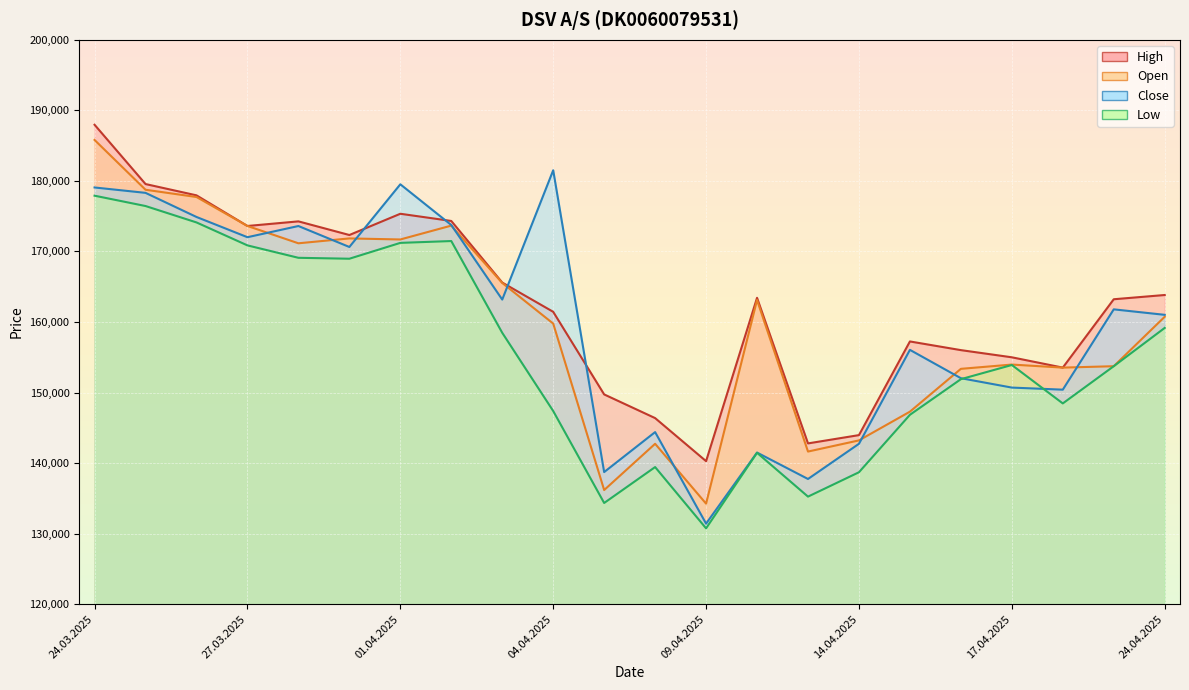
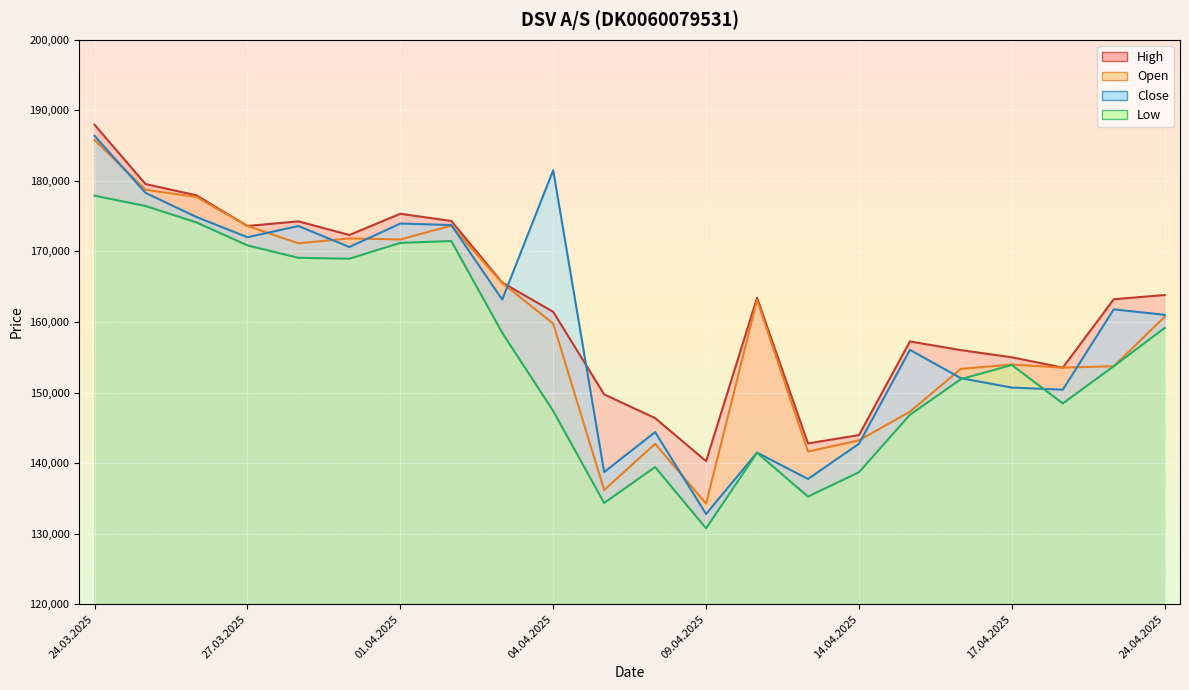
Close, 24.03.2025: 179,000 -> 186,000
Close, 01.04.2025: 180,000 -> 174,000
Close, 09.04.2025: 131,000 -> 133,000
